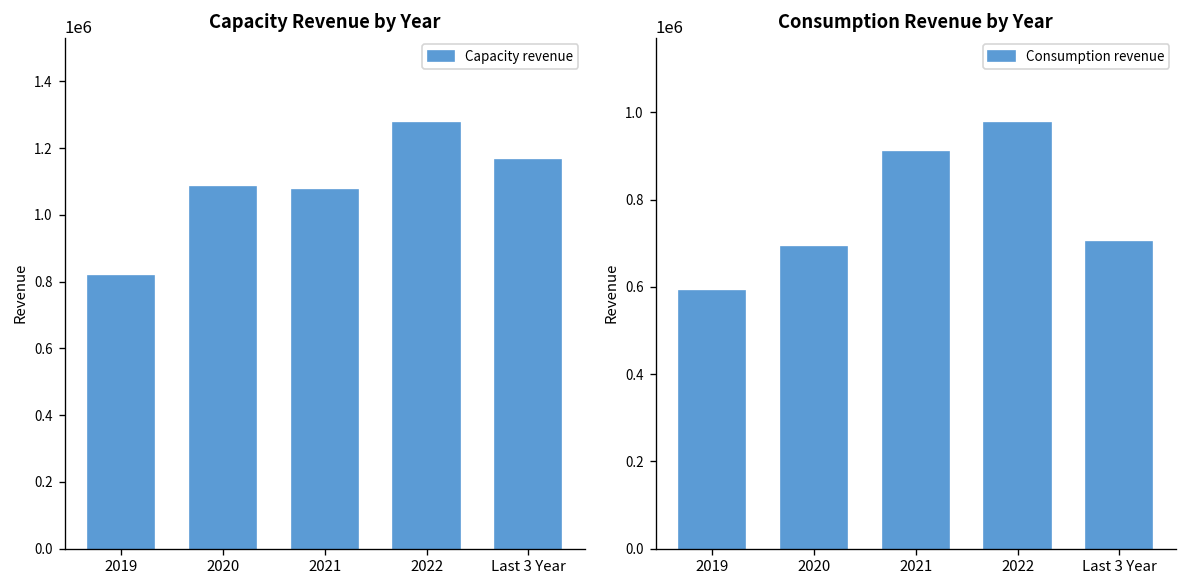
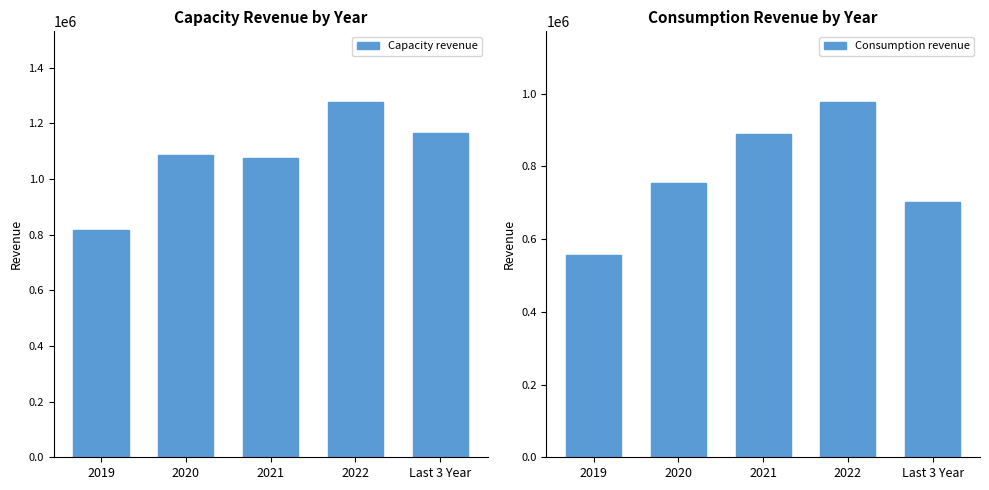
Consumption Revenue by Year, 2019: 590000 -> 560000
Consumption Revenue by Year, 2020: 690000 -> 750000
Consumption Revenue by Year, 2021: 910000 -> 890000
